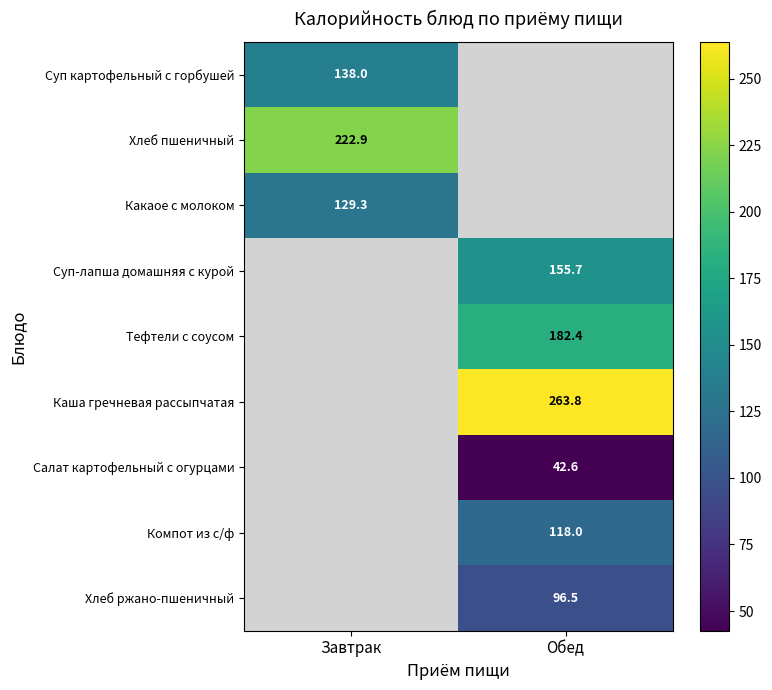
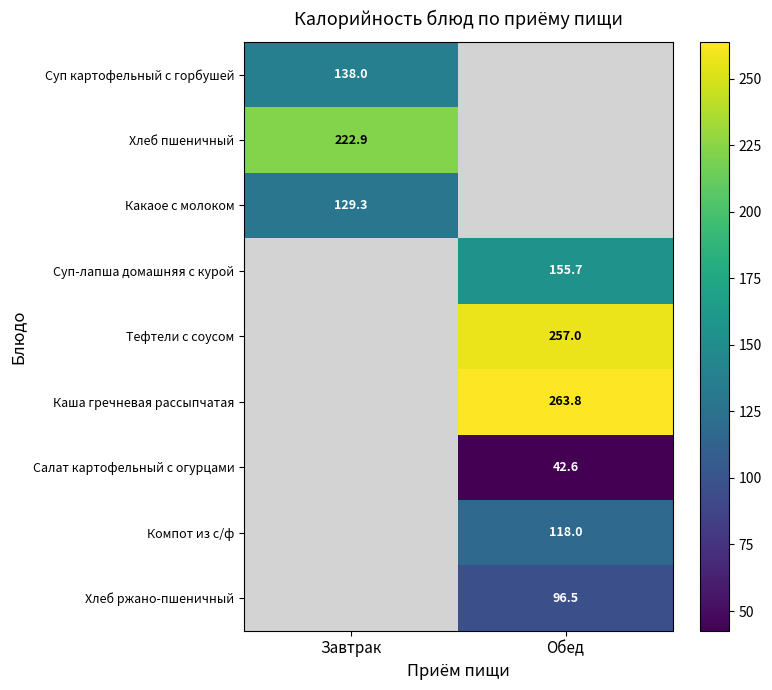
Тефтели с соусом, Обед: 182.4 -> 257.0
